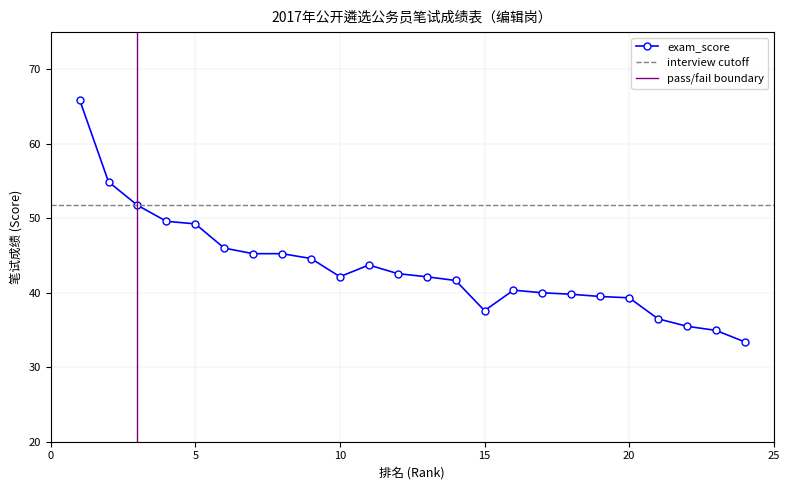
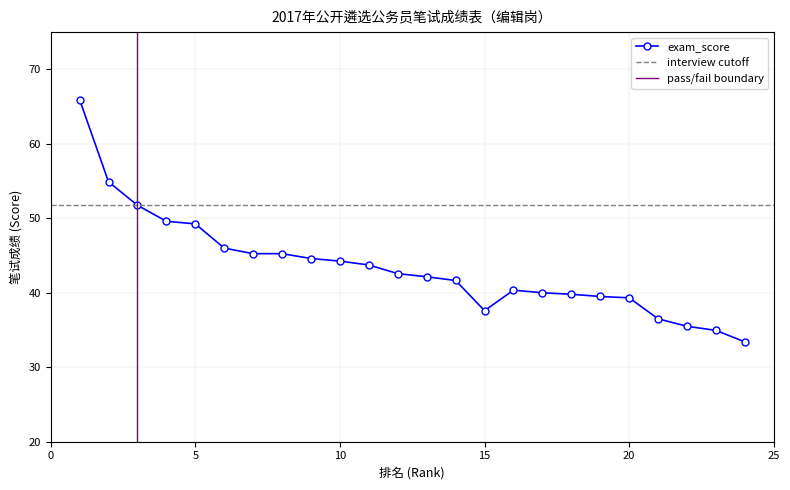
10: 42 -> 44
